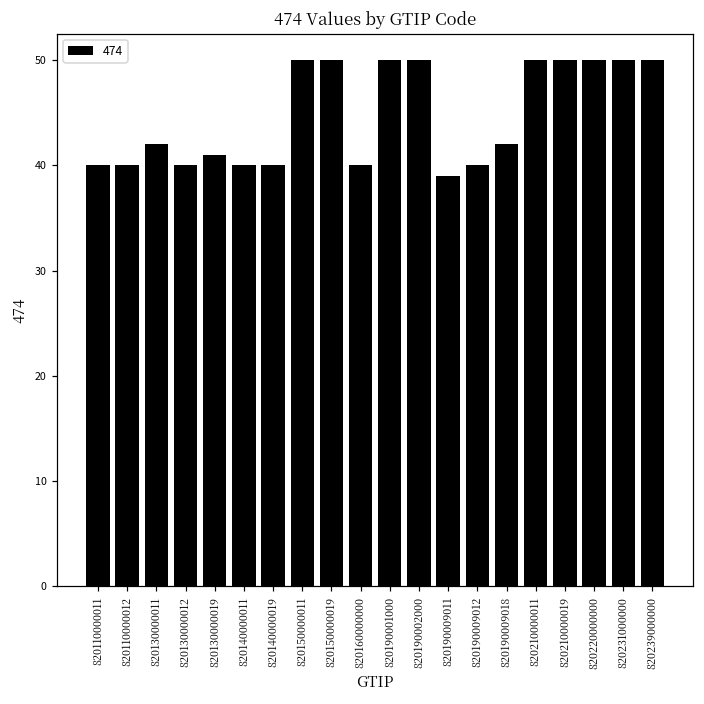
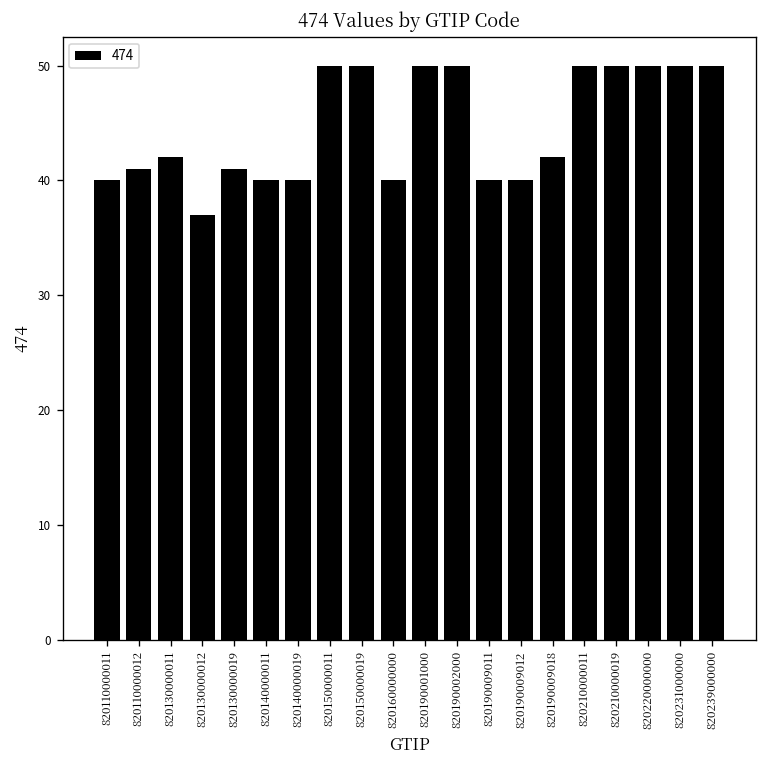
820110000012: 40 -> 41
820130000012: 40 -> 37
820190009011: 39 -> 40
